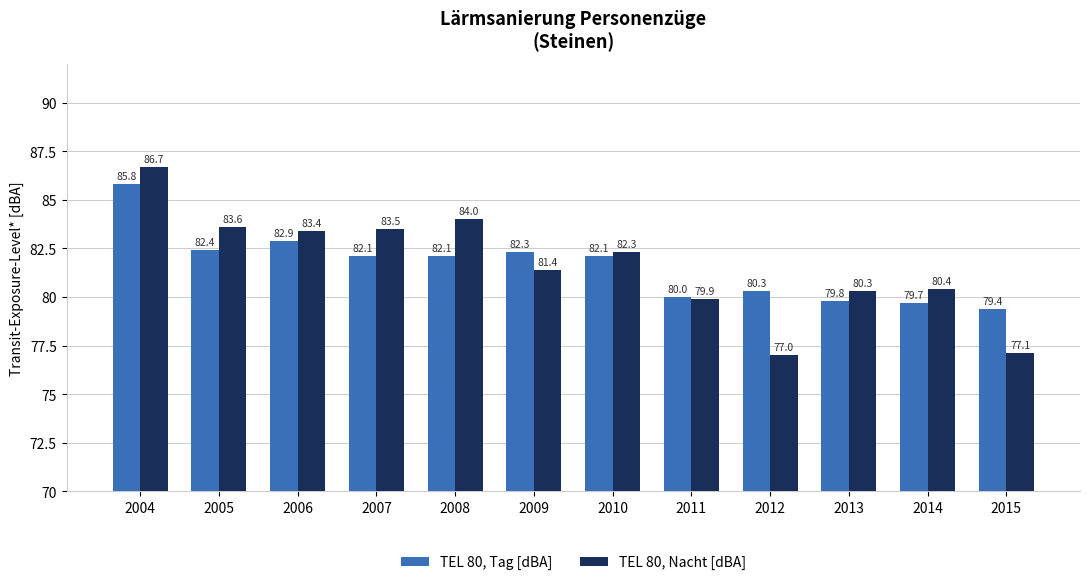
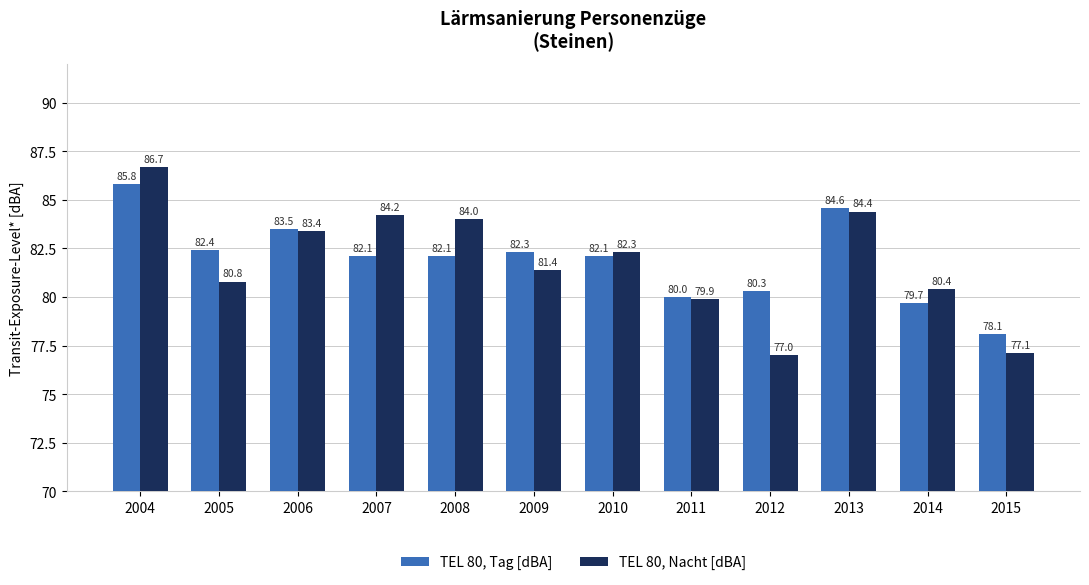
TEL 80, Nacht [dBA], 2005: 83.6 -> 80.8
TEL 80, Tag [dBA], 2006: 82.9 -> 83.5
TEL 80, Nacht [dBA], 2007: 83.5 -> 84.2
TEL 80, Tag [dBA], 2013: 79.8 -> 84.6
TEL 80, Nacht [dBA], 2013: 80.3 -> 84.4
TEL 80, Tag [dBA], 2015: 79.4 -> 78.1
